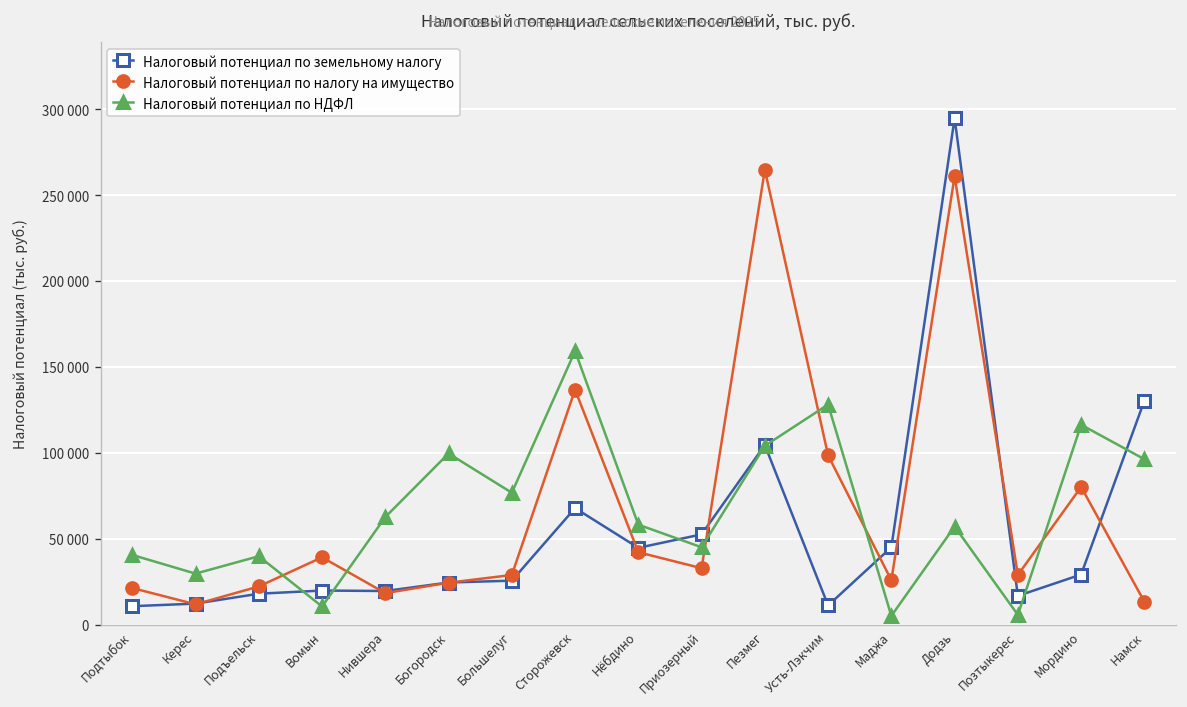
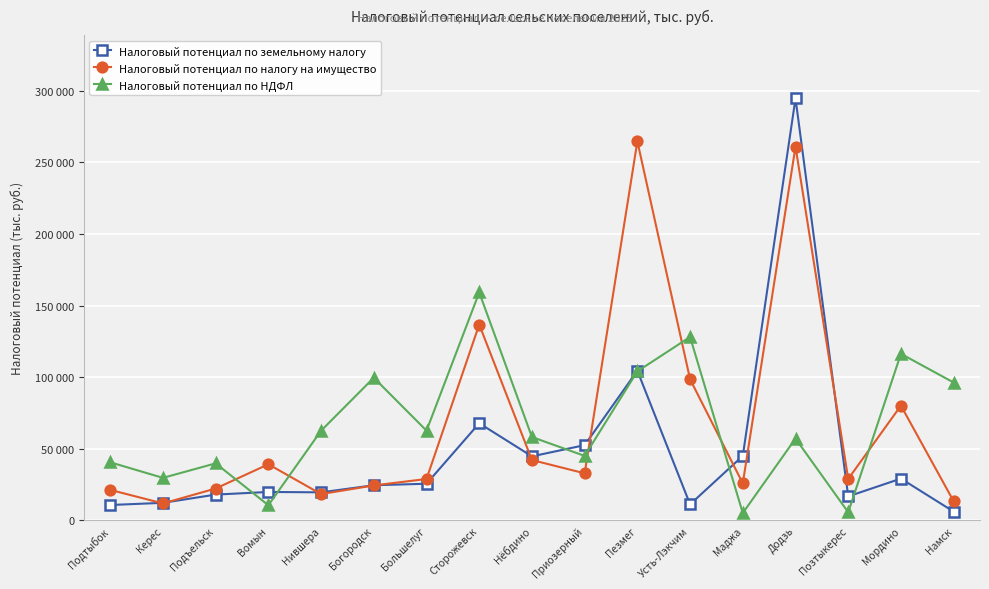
Налоговый потенциал по НДФЛ, Большелуг: 77000 -> 63000
Налоговый потенциал по земельному налогу, Намск: 130000 -> 6000
